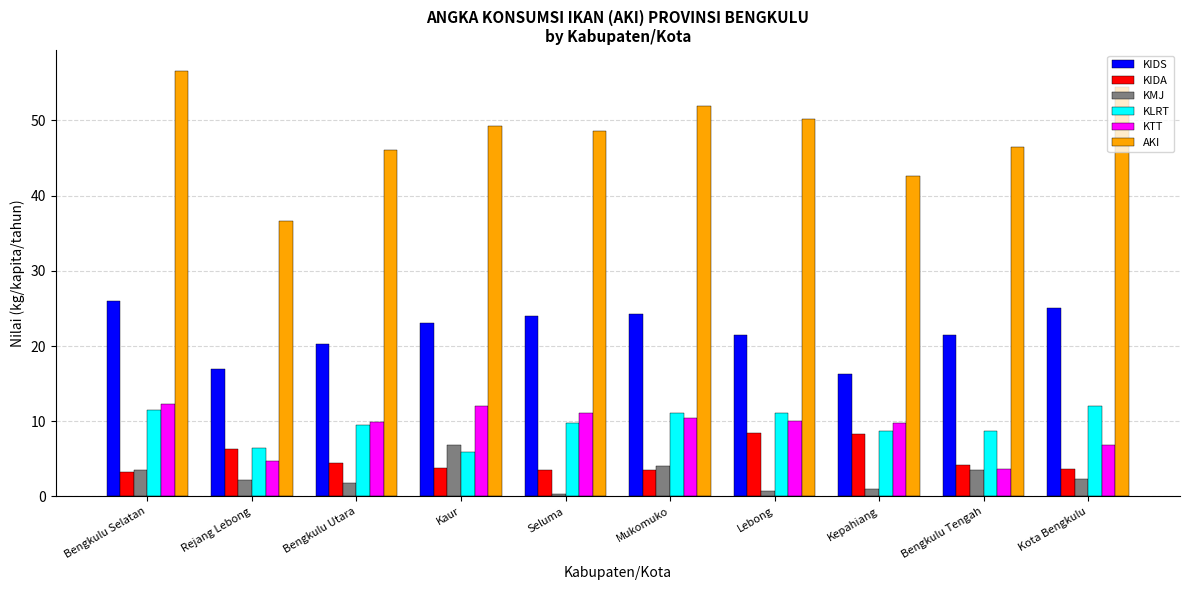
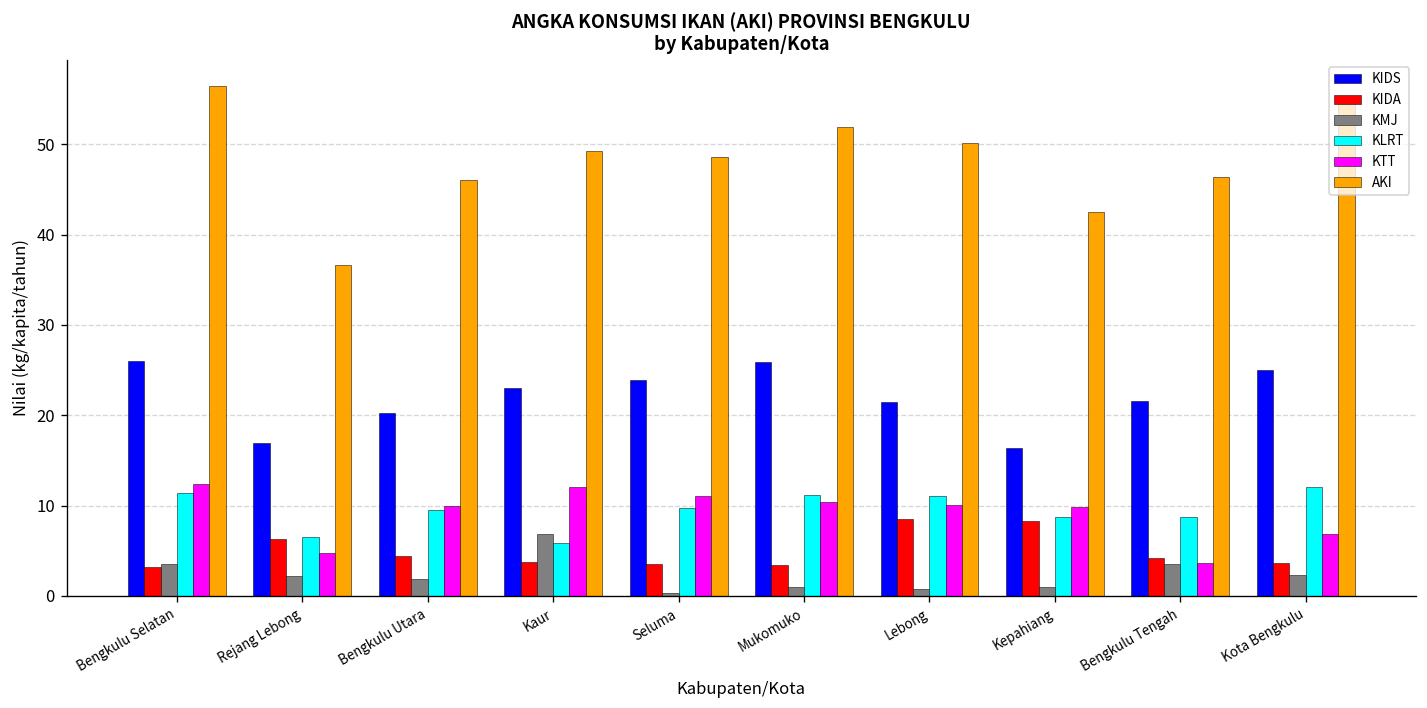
KIDS, Mukomuko: 24 -> 26
KMJ, Mukomuko: 4 -> 1
